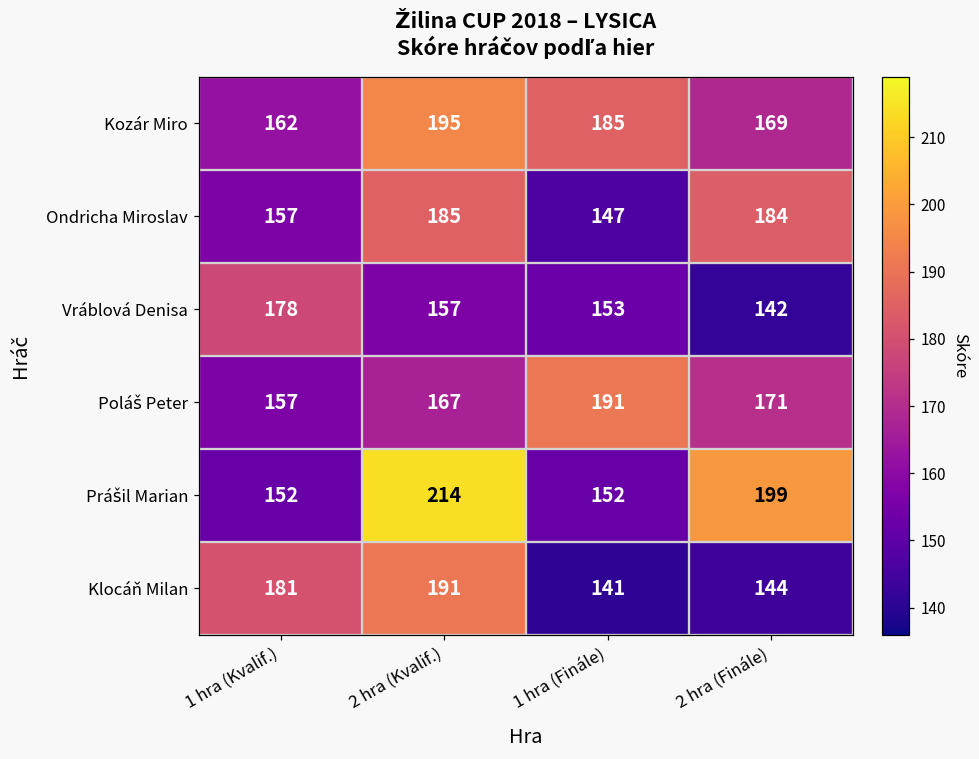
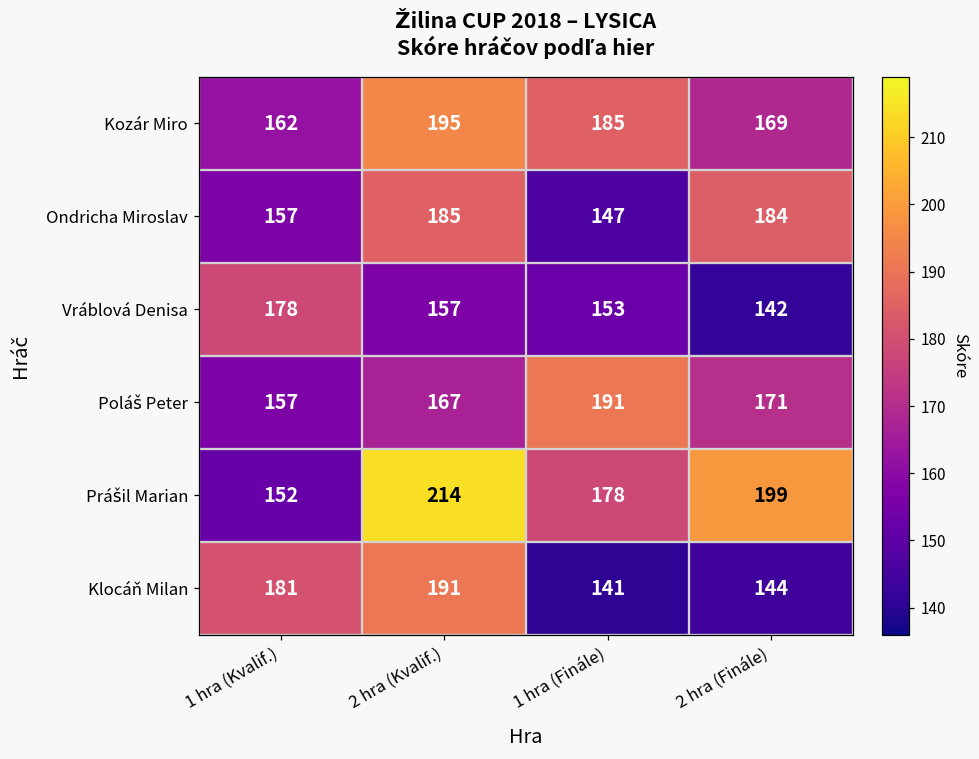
Prášil Marian, 1 hra (Finále): 152 -> 178
